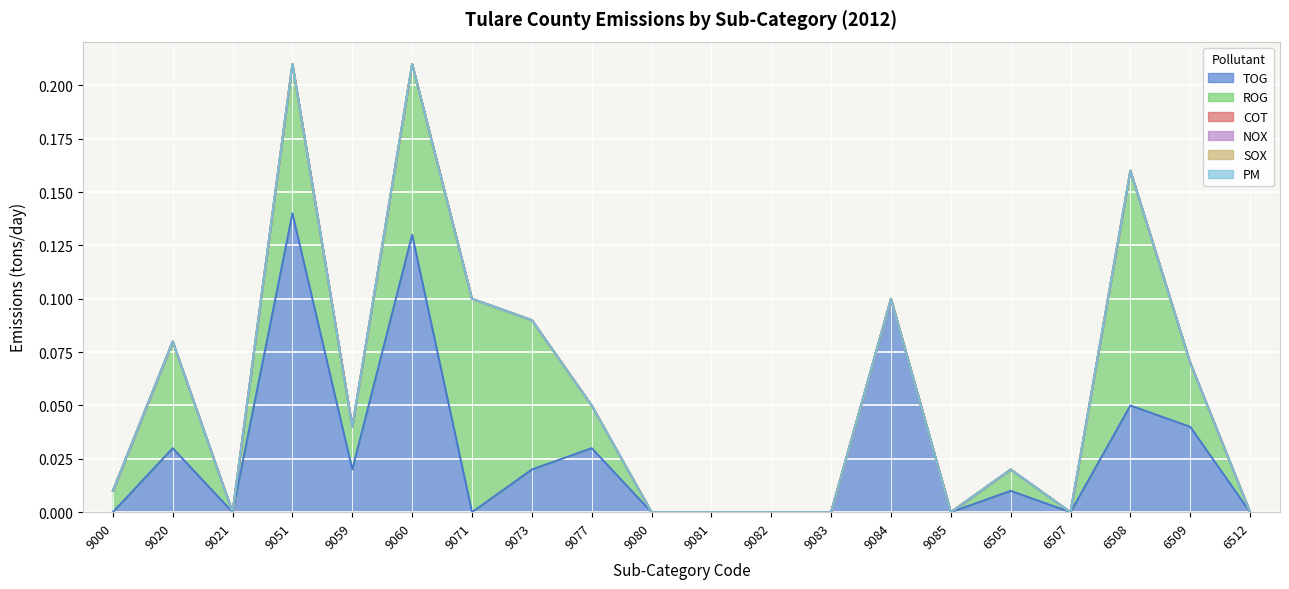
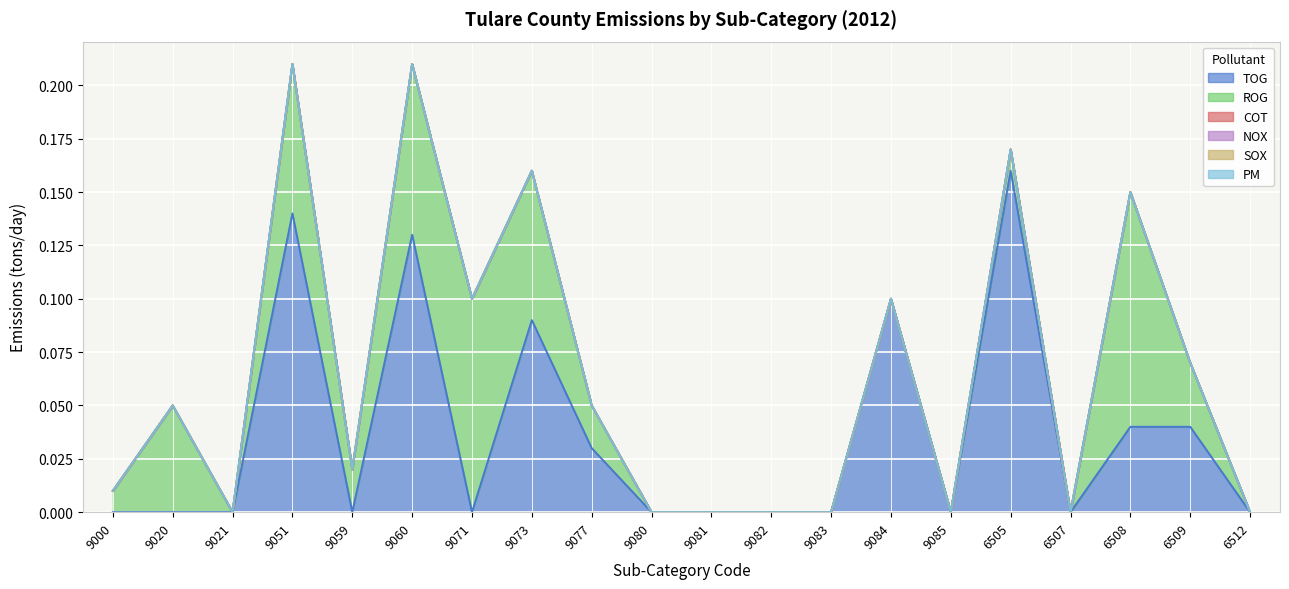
TOG, 9020: 0.03 -> 0.00
TOG, 9059: 0.02 -> 0.00
TOG, 9073: 0.02 -> 0.09
TOG, 6505: 0.01 -> 0.16
TOG, 6508: 0.05 -> 0.04
